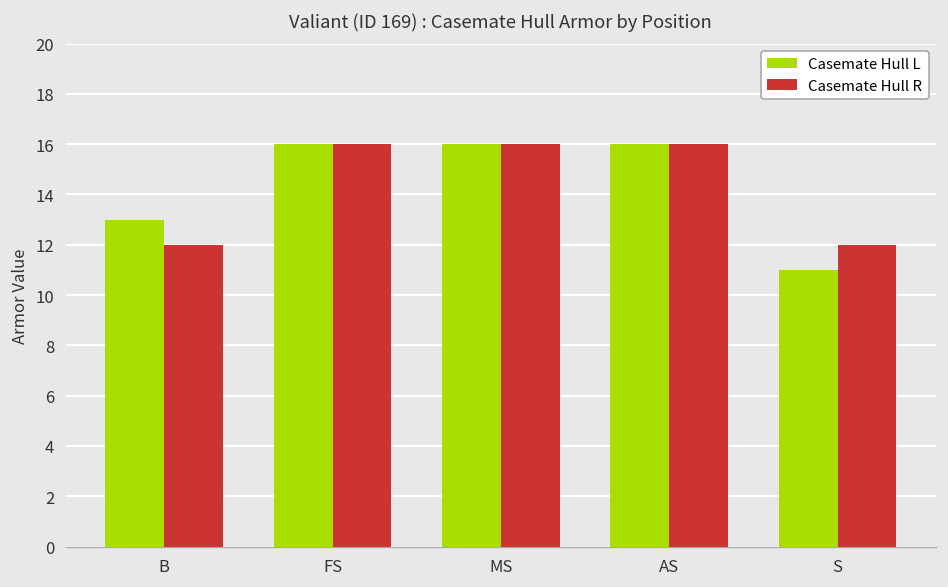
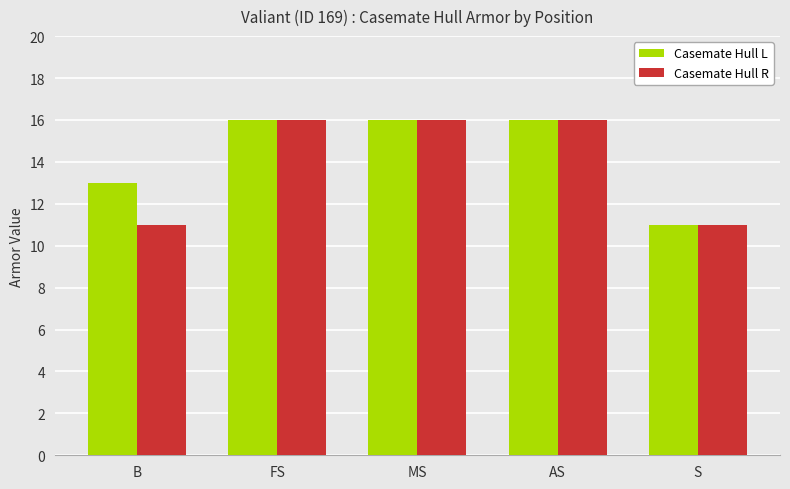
Casemate Hull R, B: 12 -> 11
Casemate Hull R, S: 12 -> 11
